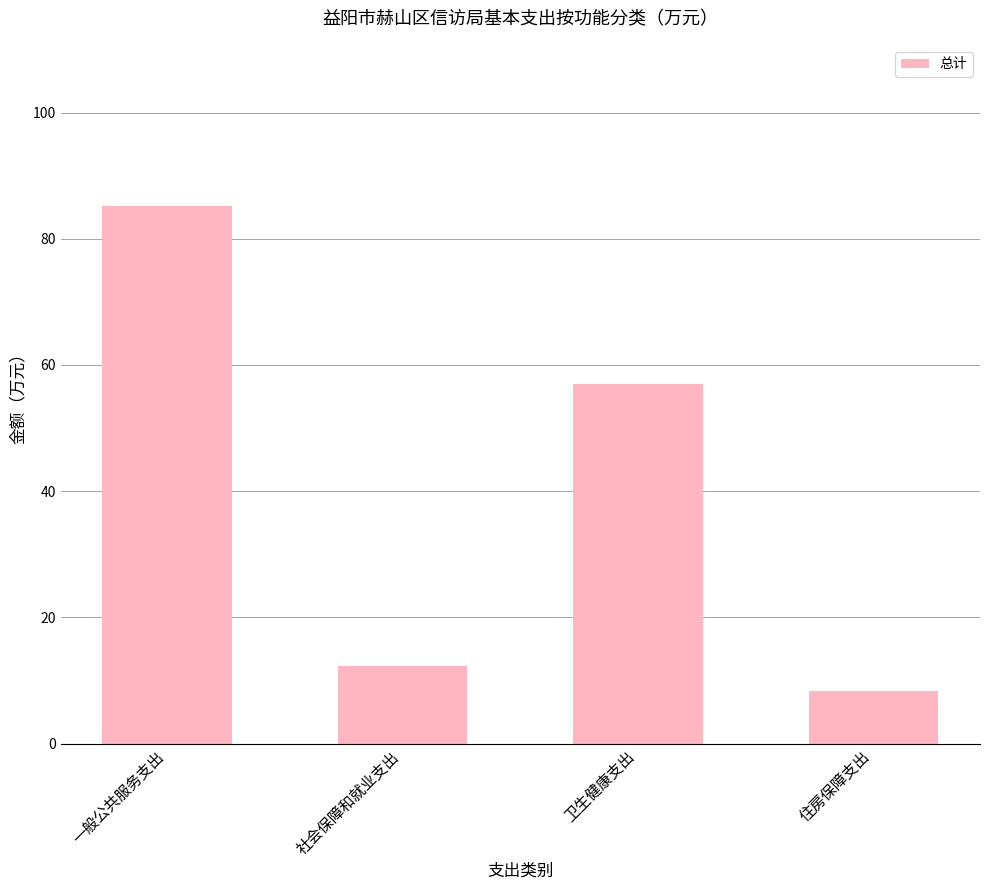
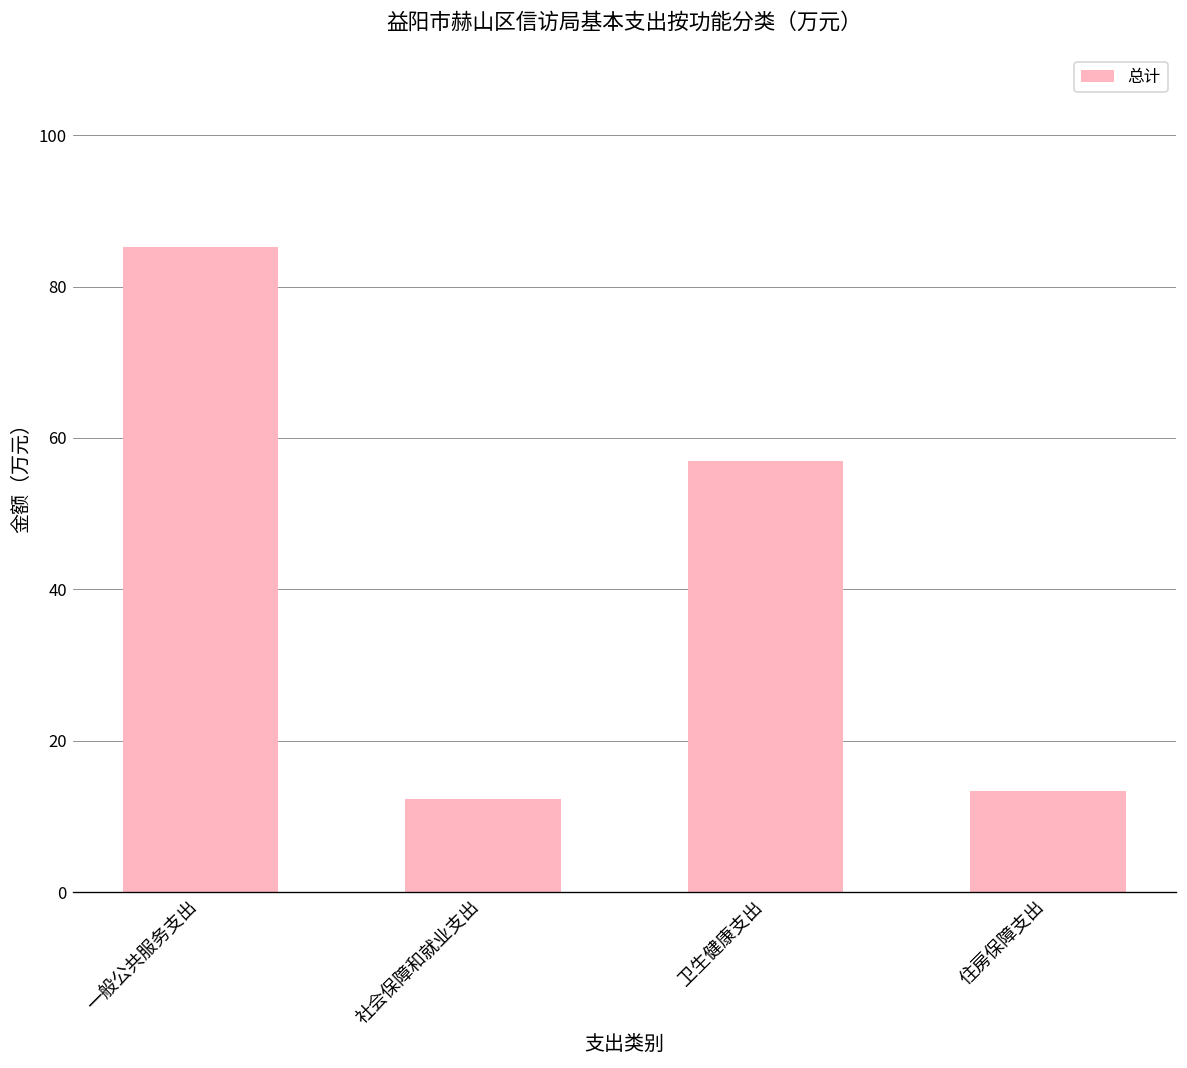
住房保障支出: 8 -> 13
